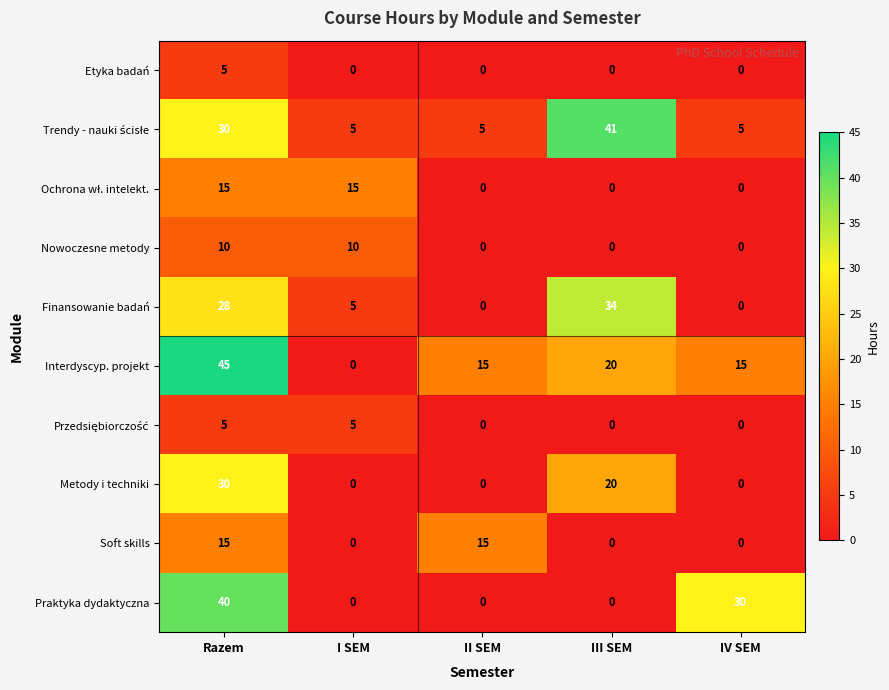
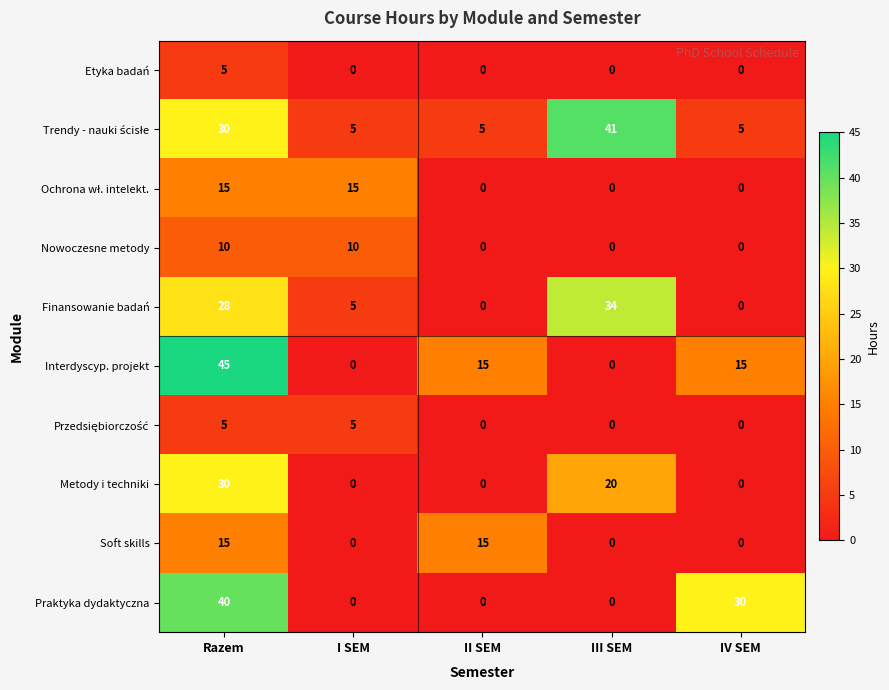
Interdyscyp. projekt, III SEM: 20 -> 0
